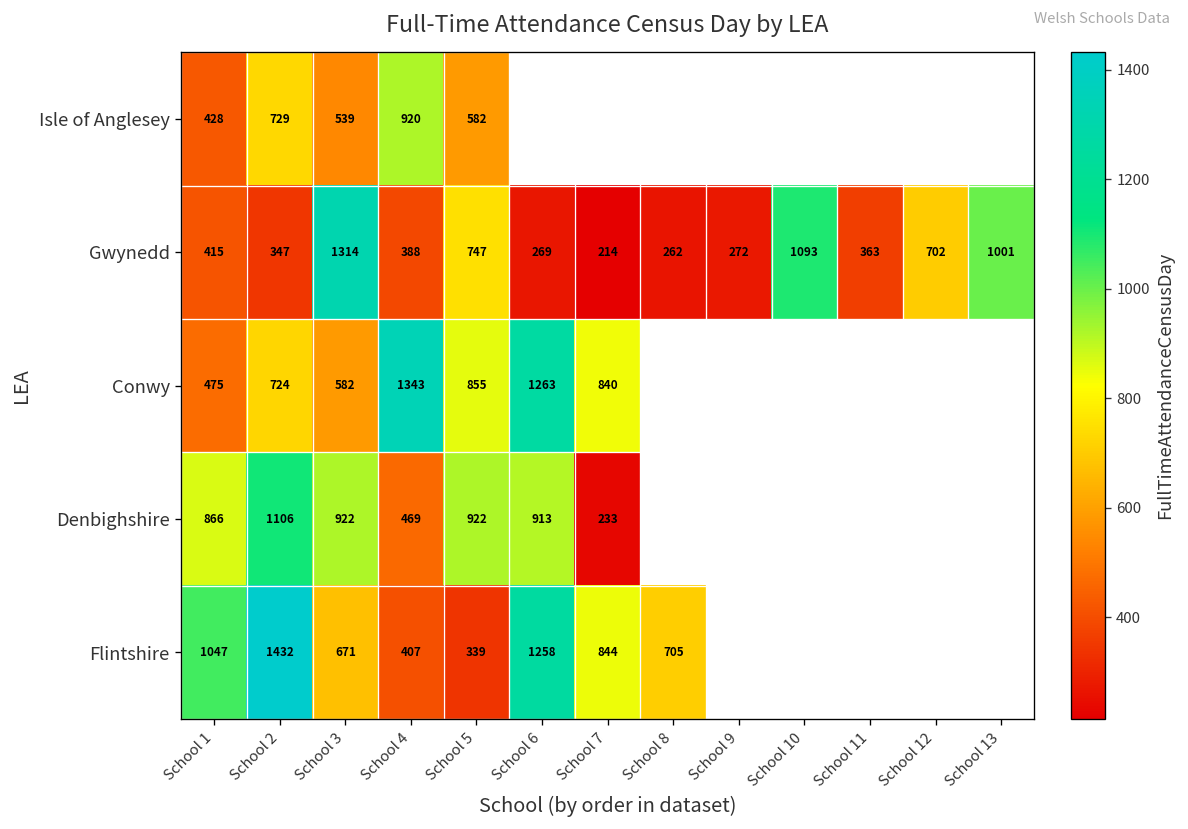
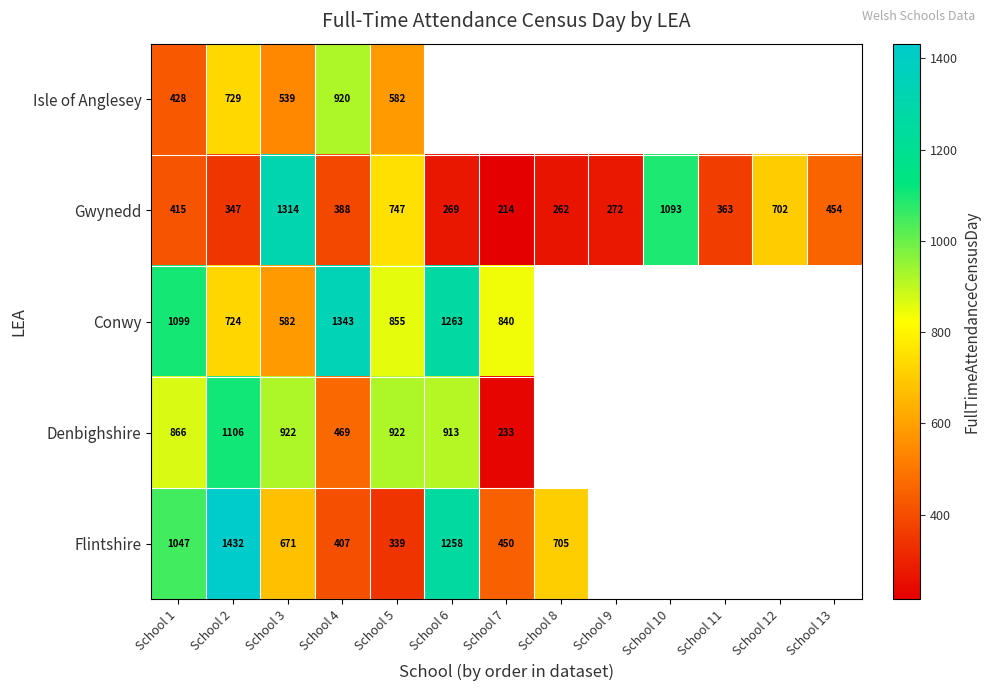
Gwynedd, School 13: 1001 -> 454
Conwy, School 1: 475 -> 1099
Flintshire, School 7: 844 -> 450
